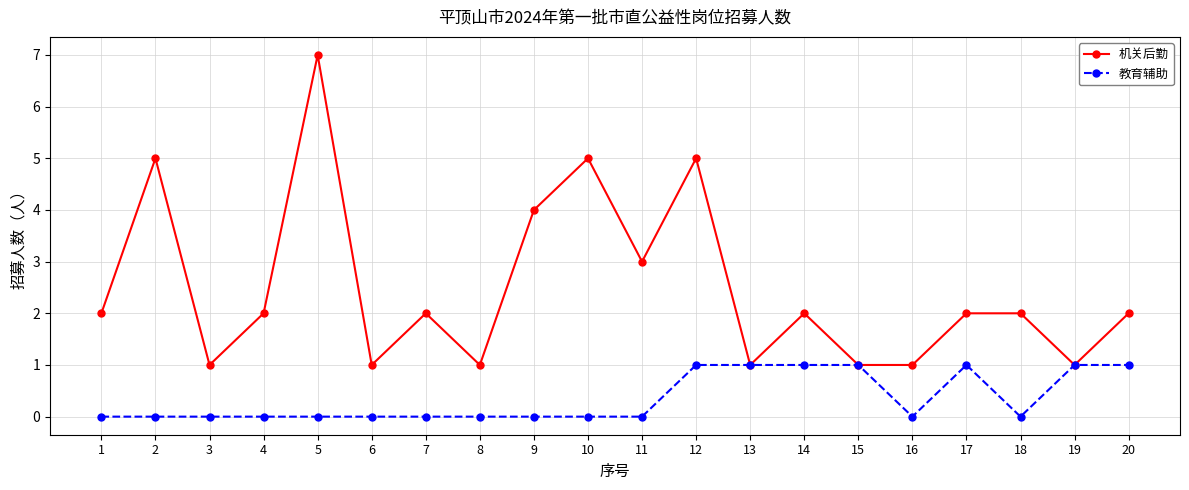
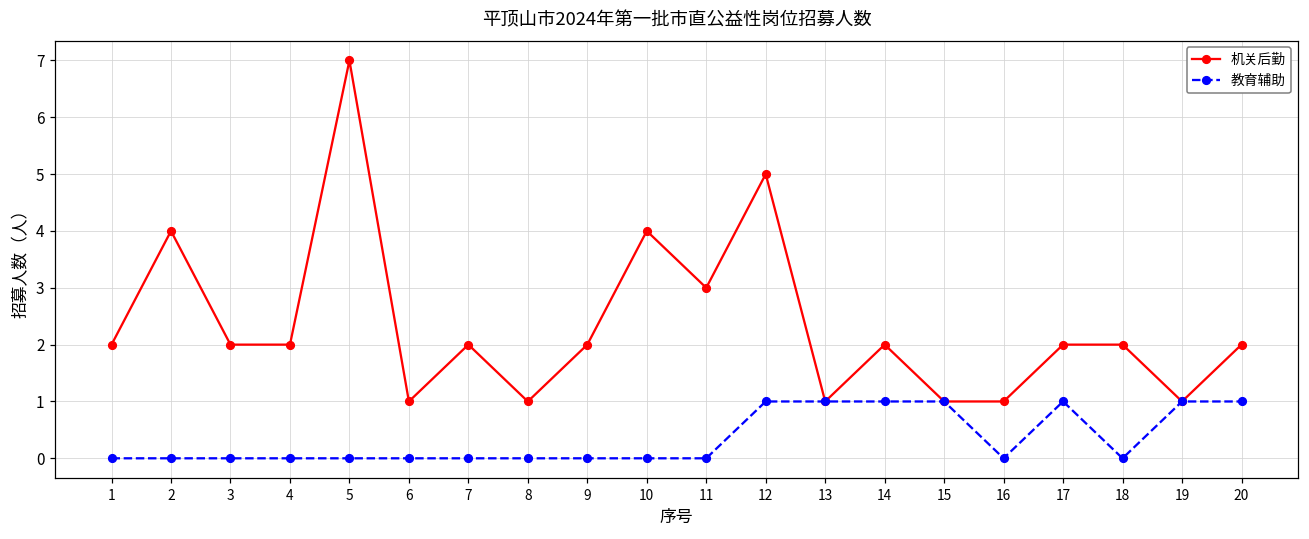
机关后勤, 2: 5 -> 4
机关后勤, 3: 1 -> 2
机关后勤, 9: 4 -> 2
机关后勤, 10: 5 -> 4
